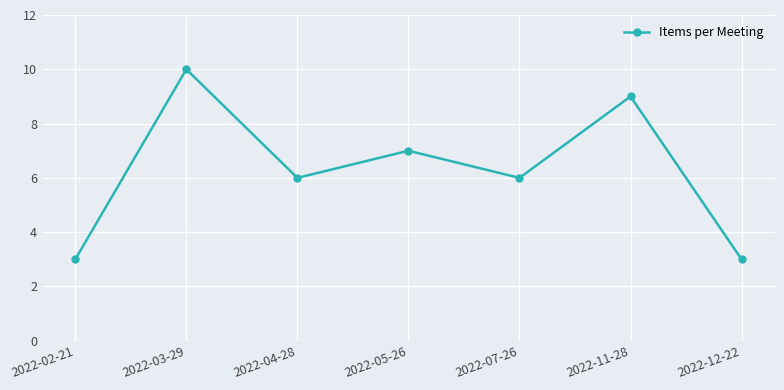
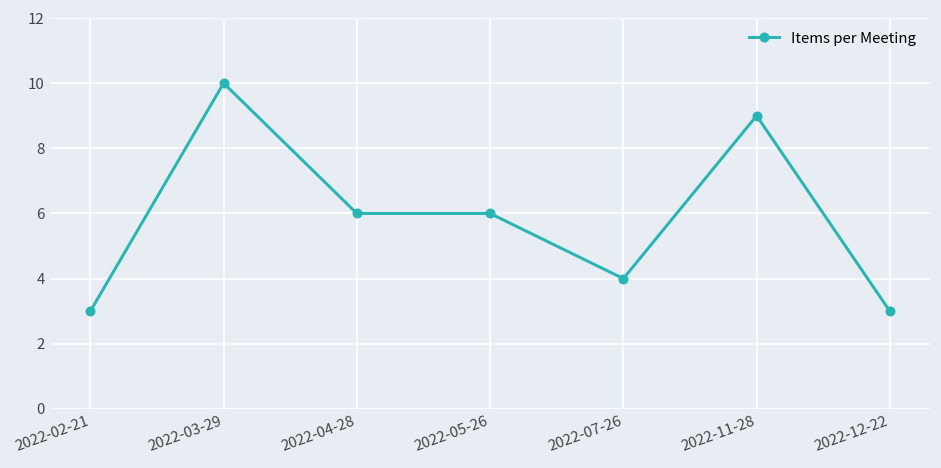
2022-05-26: 7 -> 6
2022-07-26: 6 -> 4
